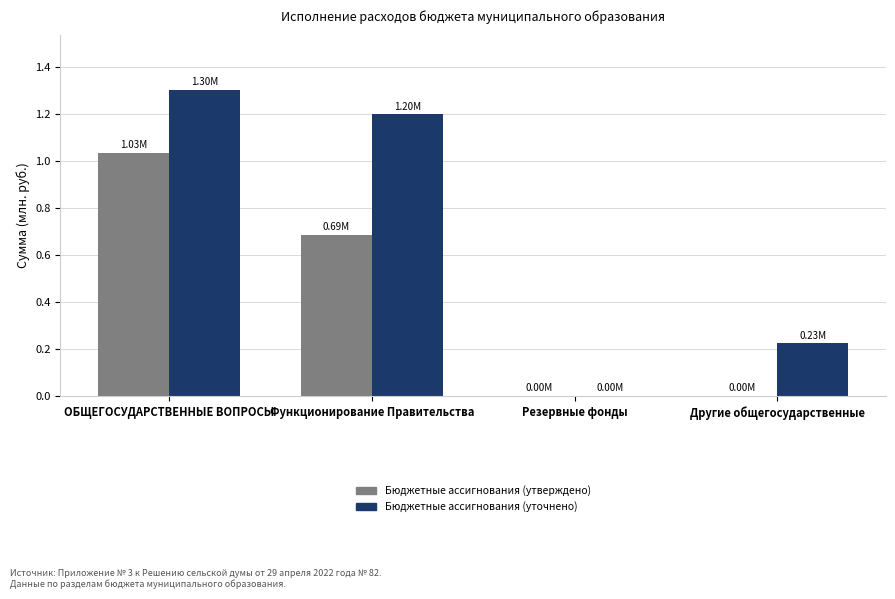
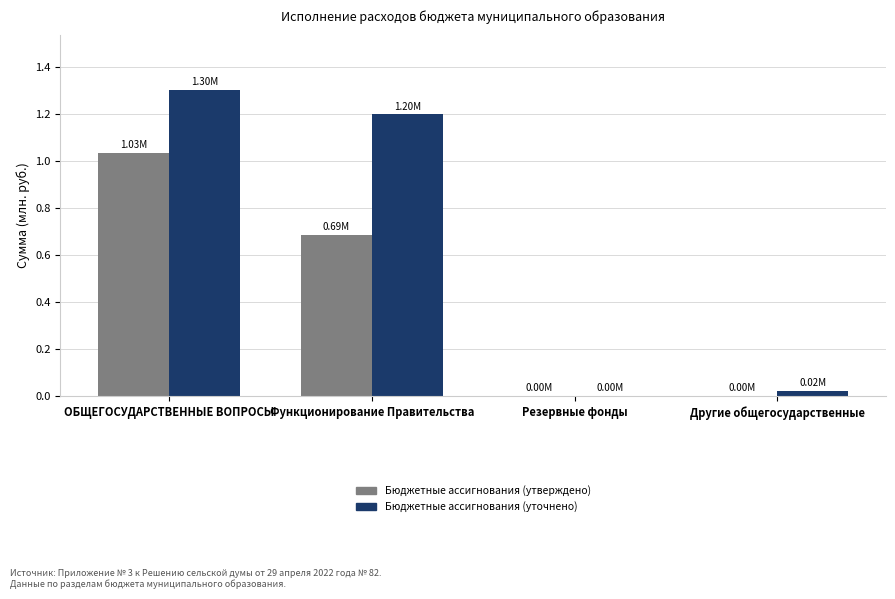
Бюджетные ассигнования (уточнено), Другие общегосударственные: 0.23M -> 0.02M
